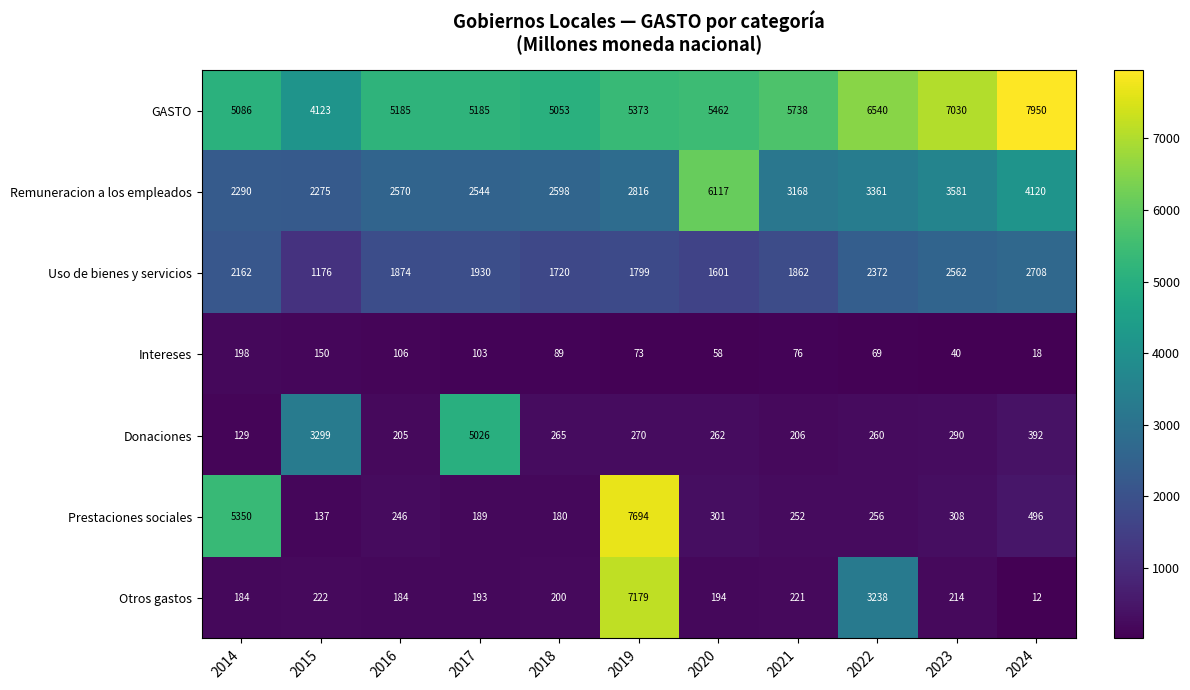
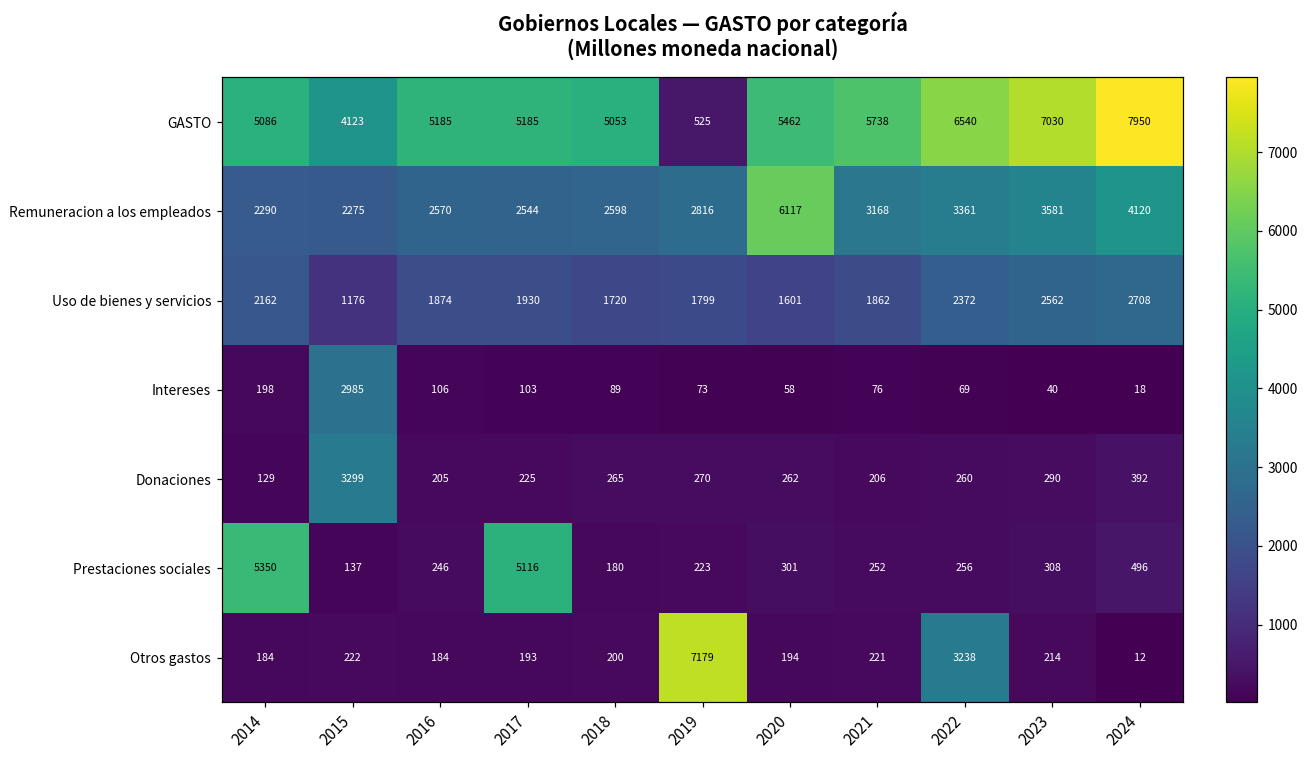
GASTO, 2019: 5373 -> 525
Intereses, 2015: 150 -> 2985
Donaciones, 2017: 5026 -> 225
Prestaciones sociales, 2017: 189 -> 5116
Prestaciones sociales, 2019: 7694 -> 223
